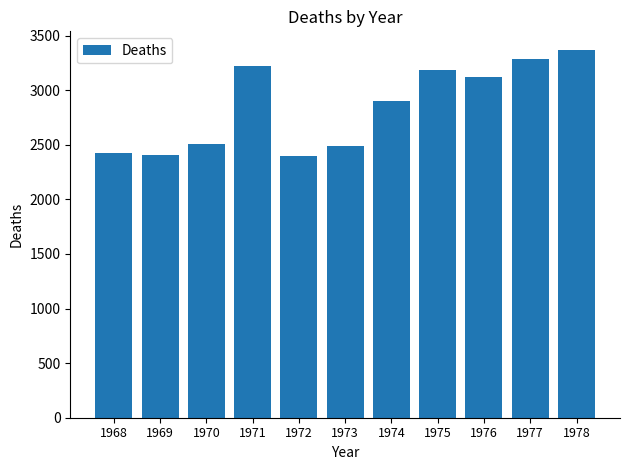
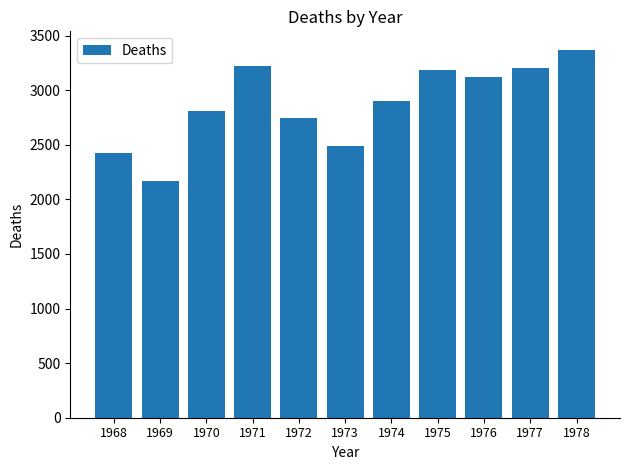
1969: 2410 -> 2170
1970: 2510 -> 2810
1972: 2400 -> 2740
1977: 3290 -> 3200
